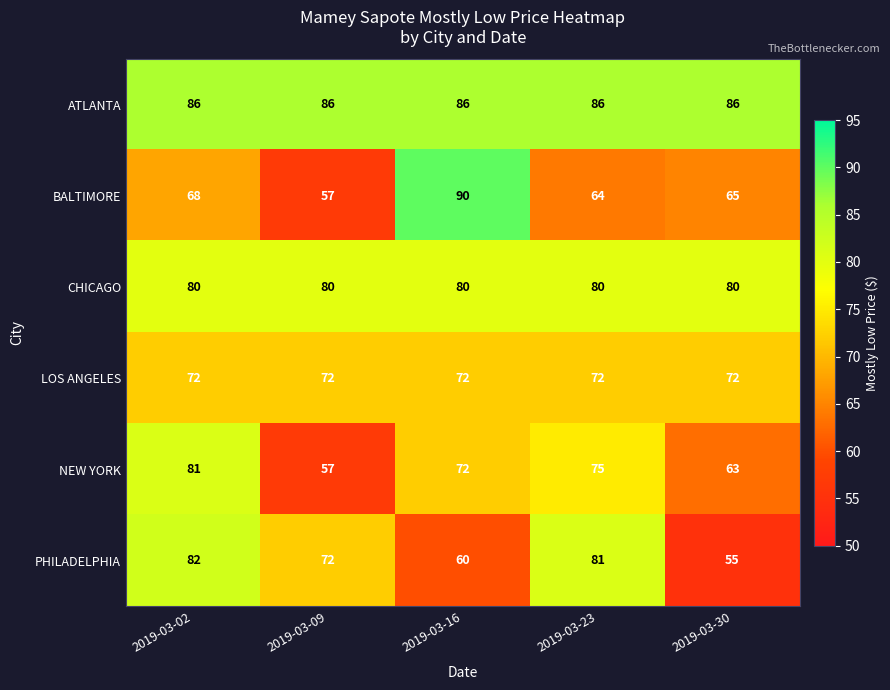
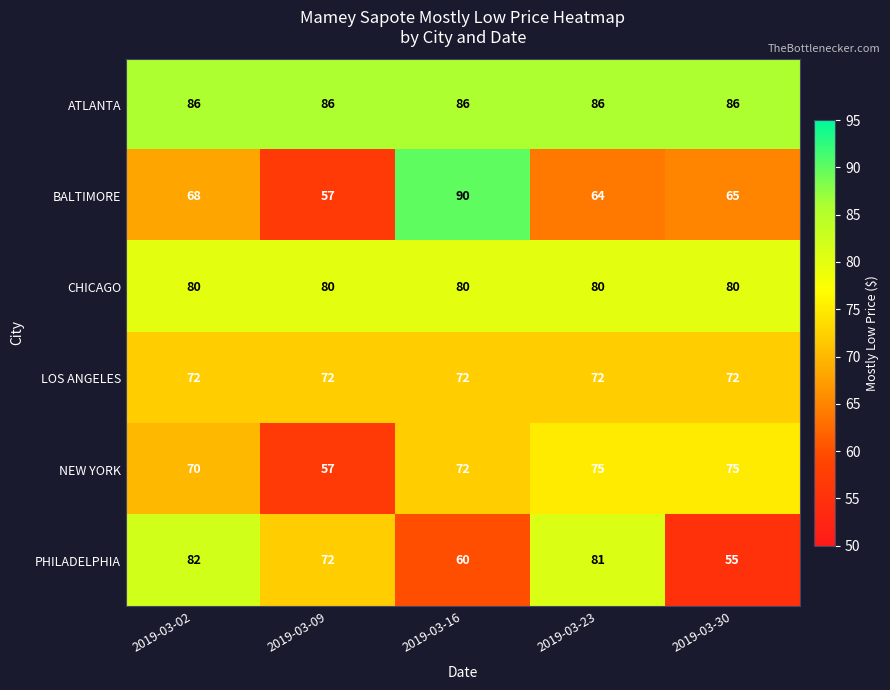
NEW YORK, 2019-03-02: 81 -> 70
NEW YORK, 2019-03-30: 63 -> 75
